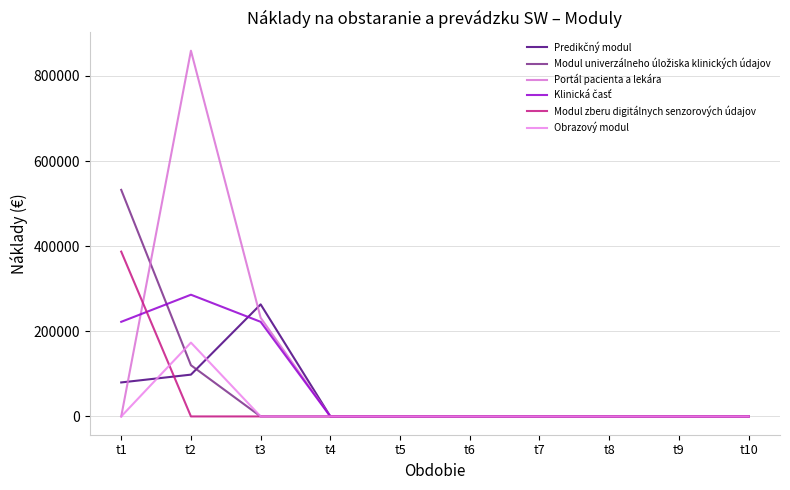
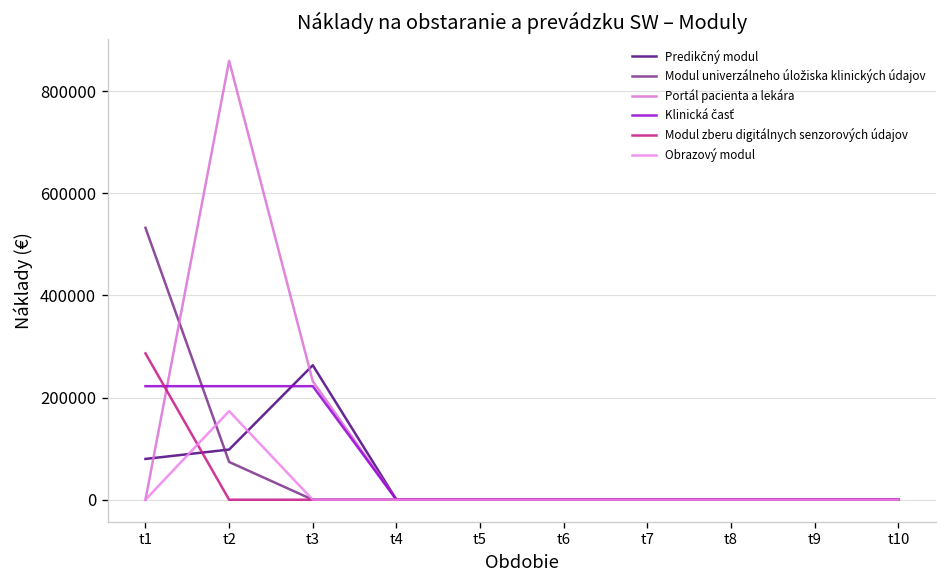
Modul zberu digitálnych senzorových údajov, t1: 390000 -> 290000
Modul univerzálneho úložiska klinických údajov, t2: 120000 -> 70000
Klinická časť, t2: 290000 -> 220000
